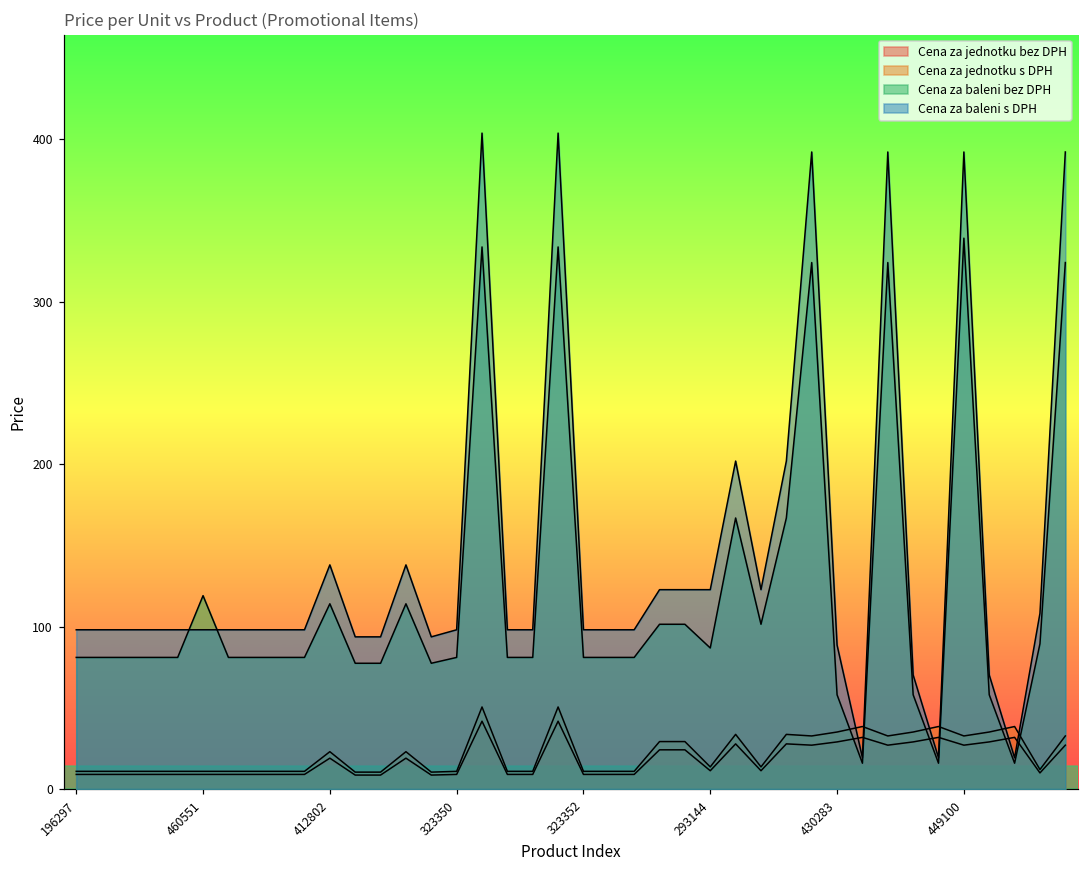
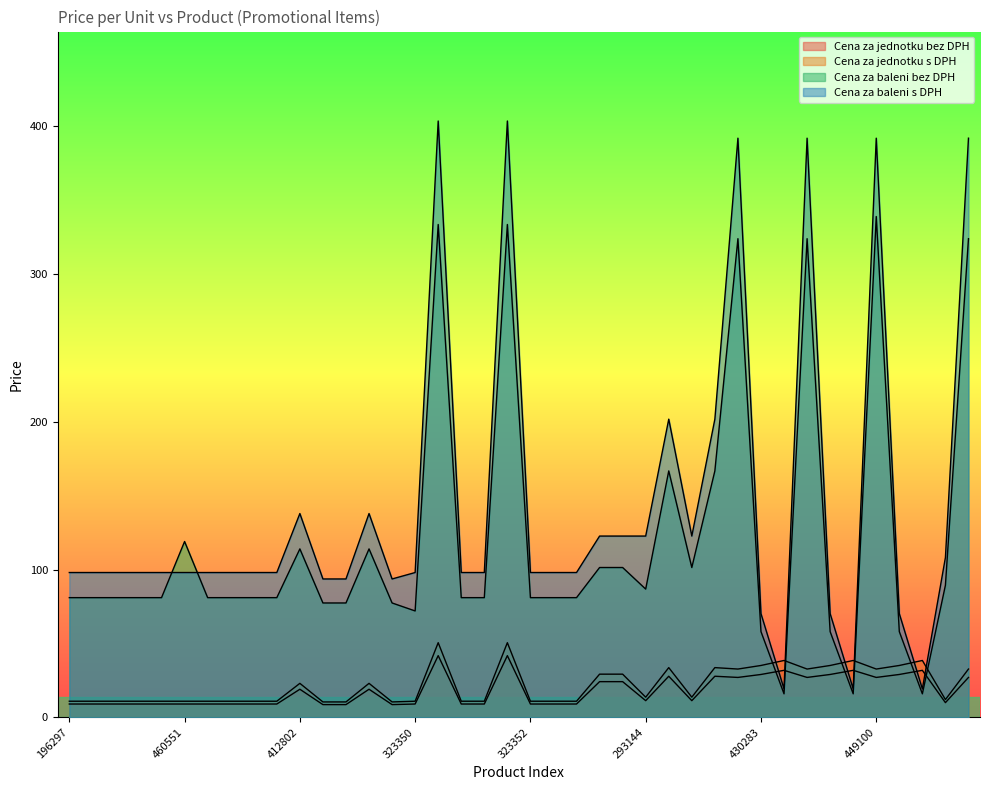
Cena za baleni bez DPH, 323350: 81 -> 72
Cena za baleni s DPH, 430283: 89 -> 70
